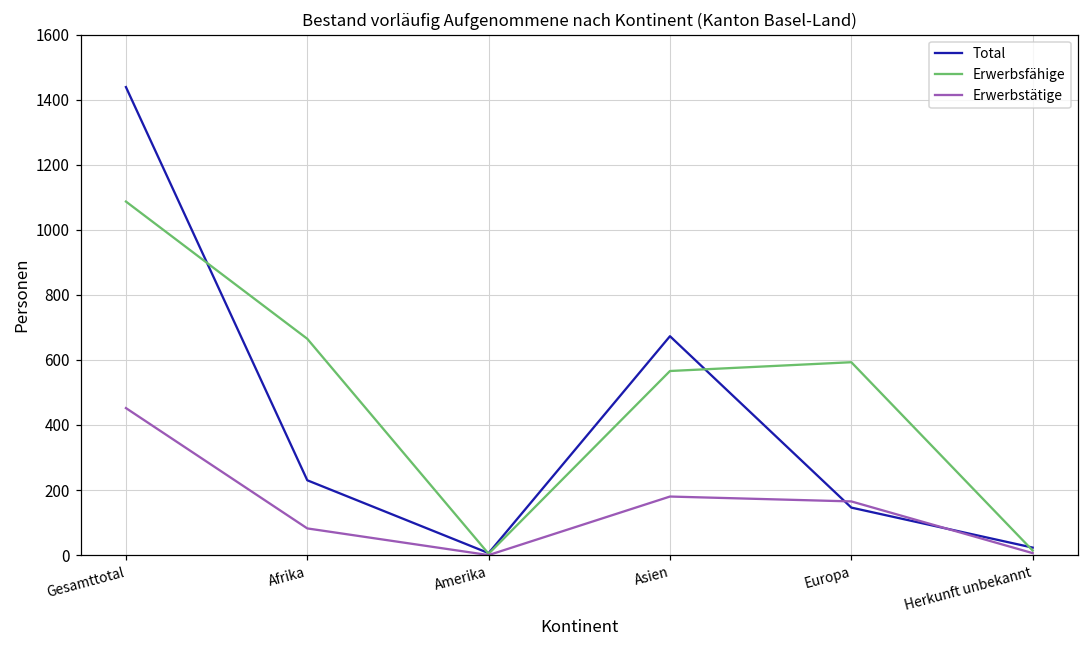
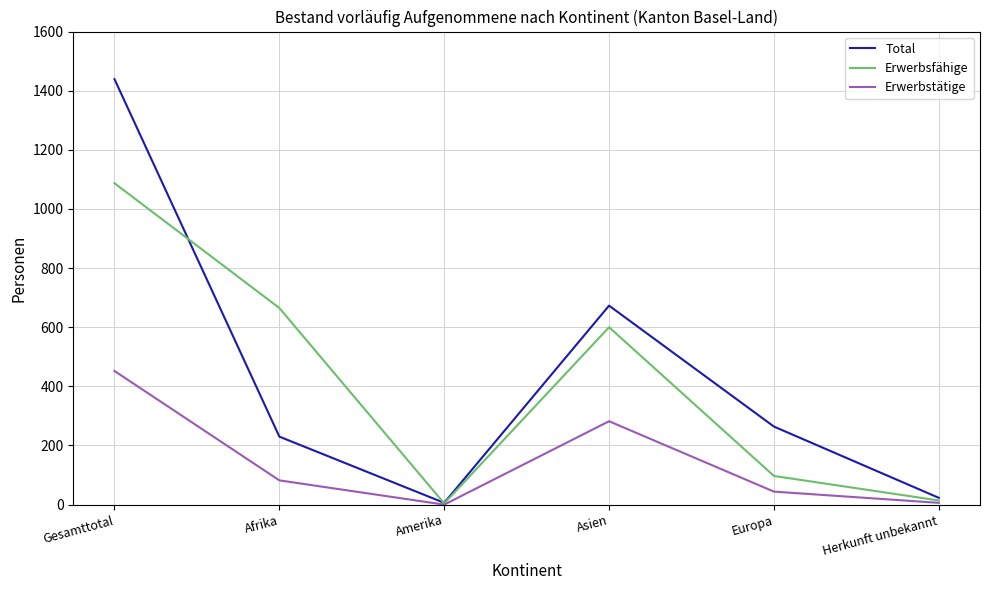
Erwerbsfähige, Asien: 570 -> 600
Erwerbstätige, Asien: 180 -> 280
Total, Europa: 150 -> 260
Erwerbsfähige, Europa: 590 -> 100
Erwerbstätige, Europa: 170 -> 40
